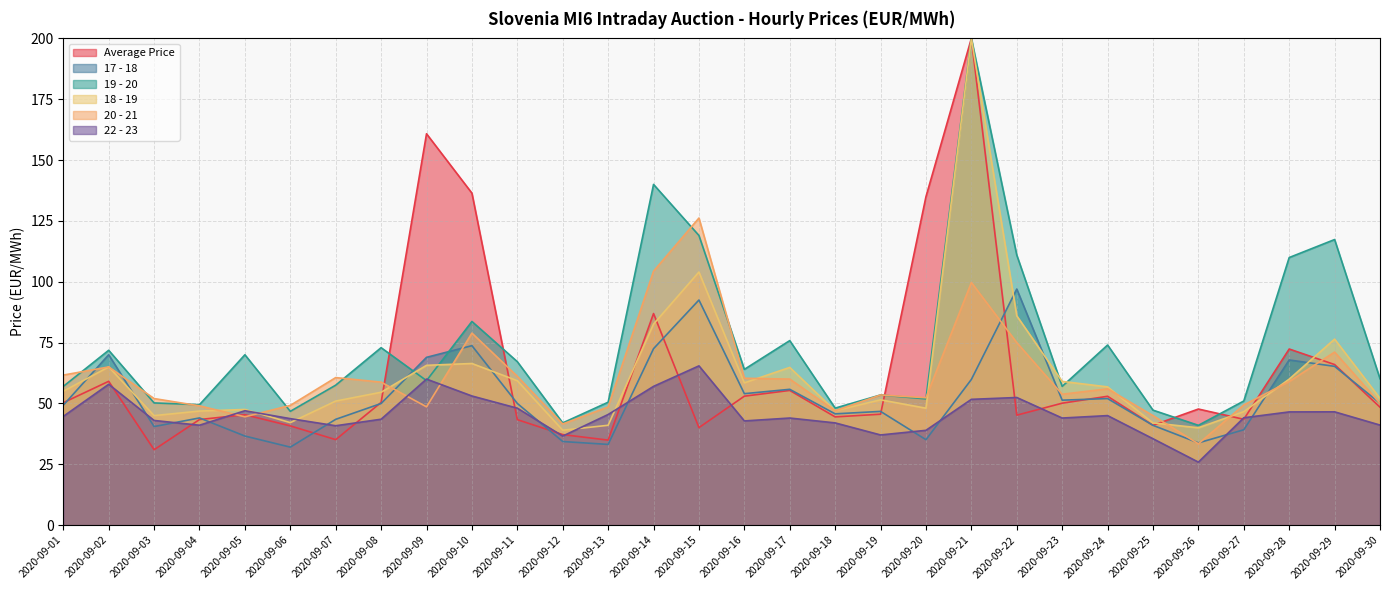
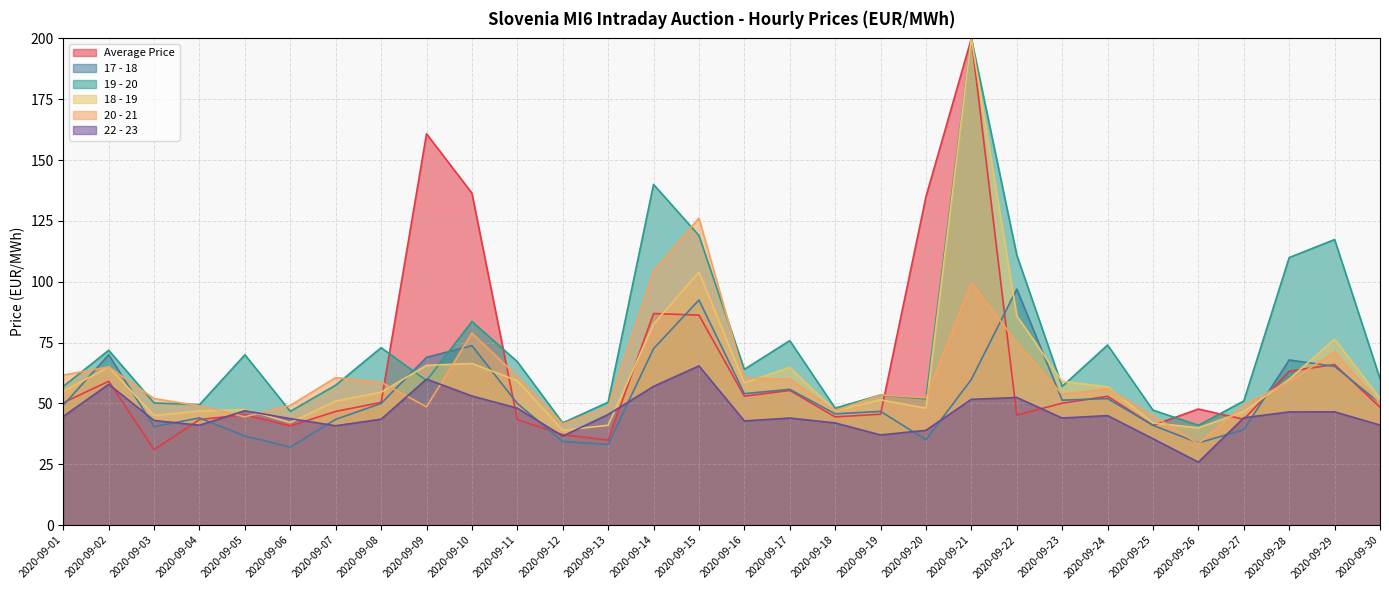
Average Price, 2020-09-07: 35 -> 47
Average Price, 2020-09-15: 40 -> 86
Average Price, 2020-09-28: 72 -> 63
